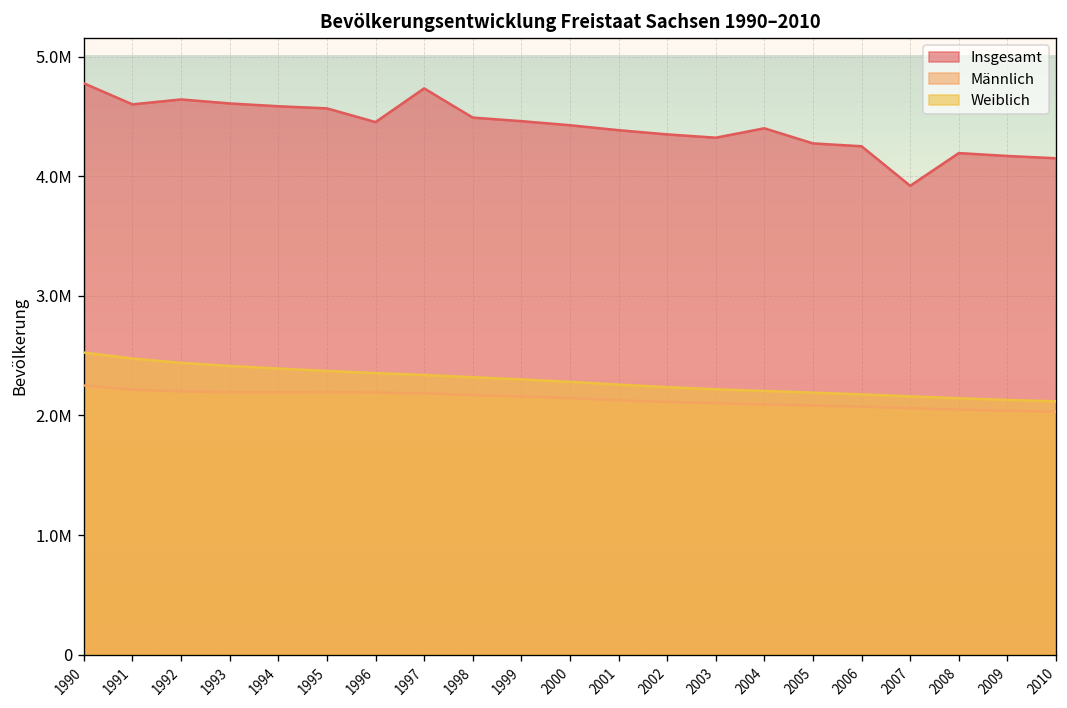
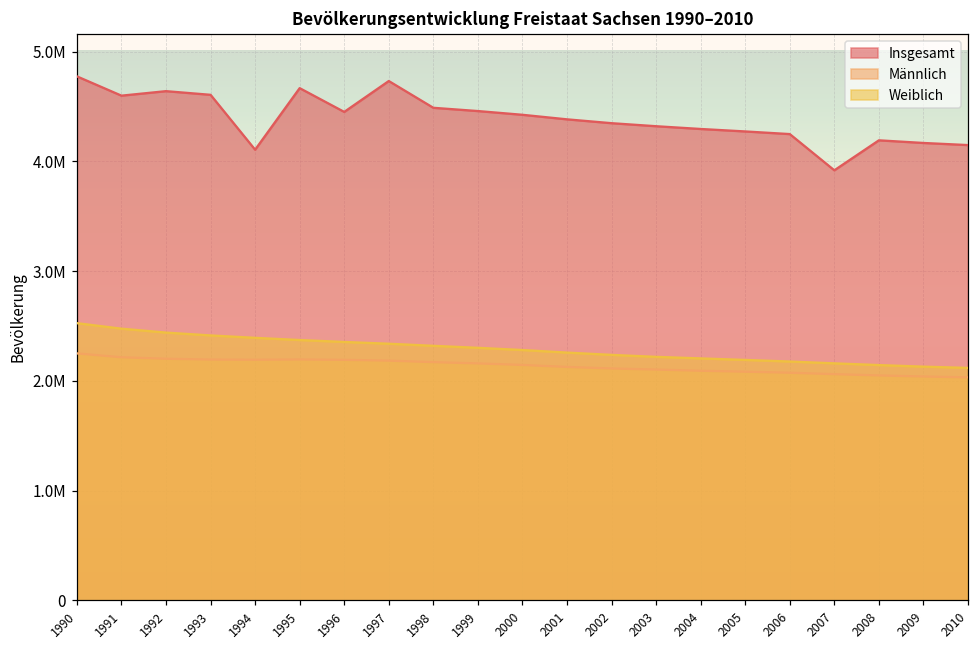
Insgesamt, 1994: 4600000 -> 4100000
Insgesamt, 1995: 4600000 -> 4700000
Insgesamt, 2004: 4400000 -> 4300000
